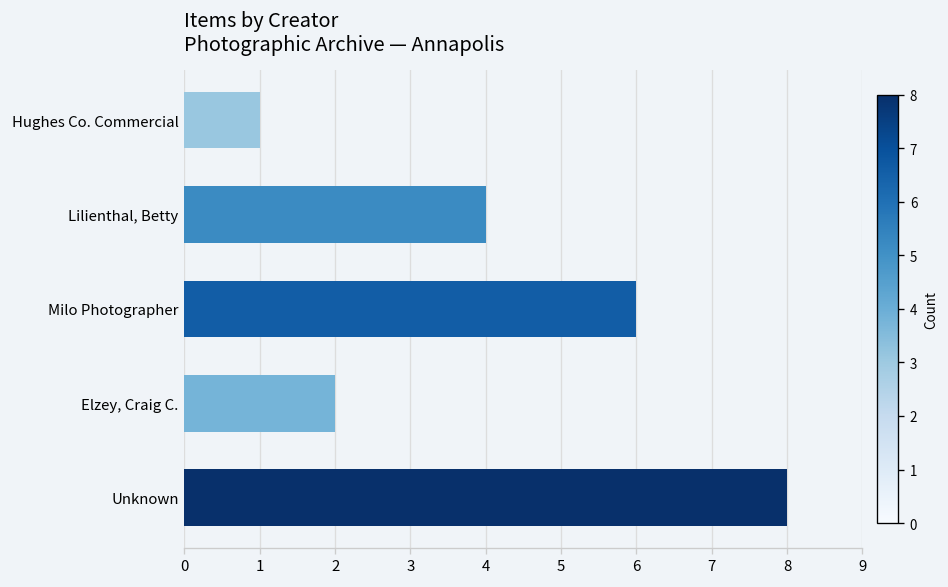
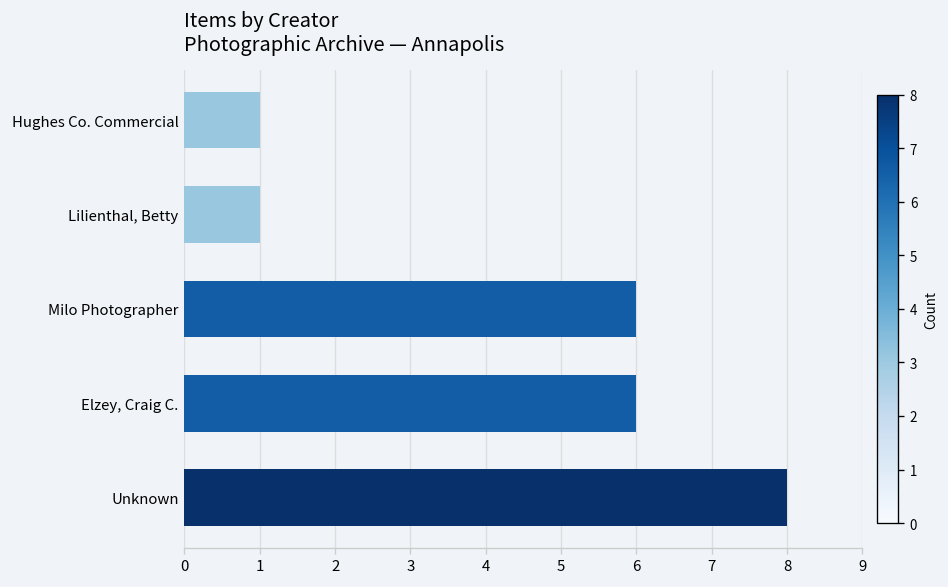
Lilienthal, Betty: 4 -> 1
Elzey, Craig C.: 2 -> 6
